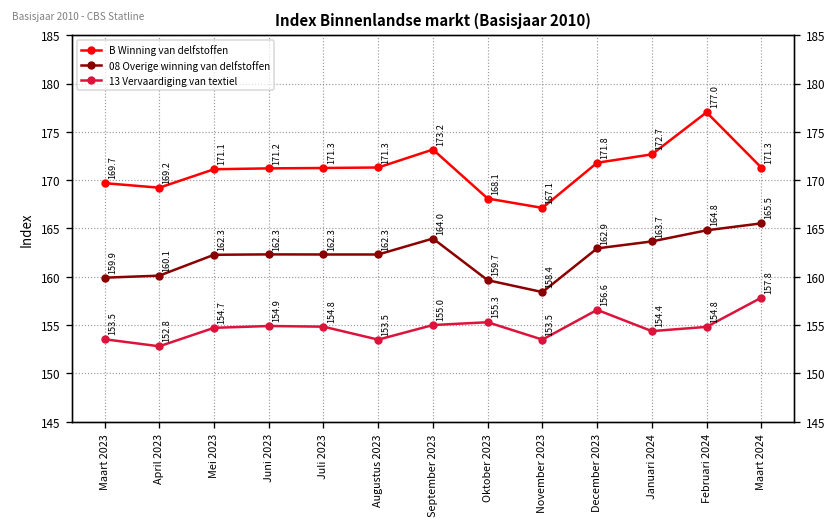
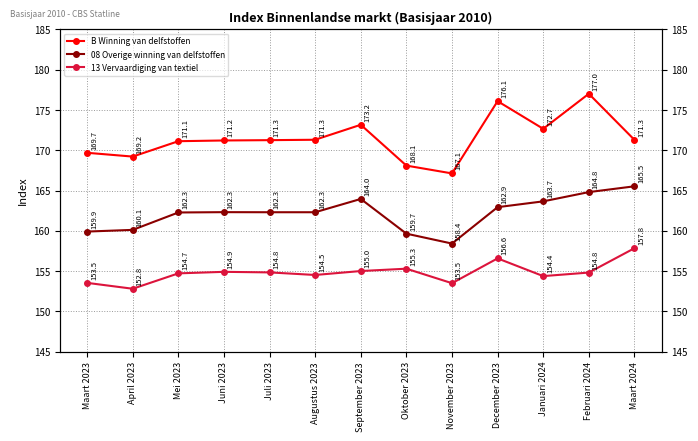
13 Vervaardiging van textiel, Augustus 2023: 153.5 -> 154.5
B Winning van delfstoffen, December 2023: 171.8 -> 176.1
